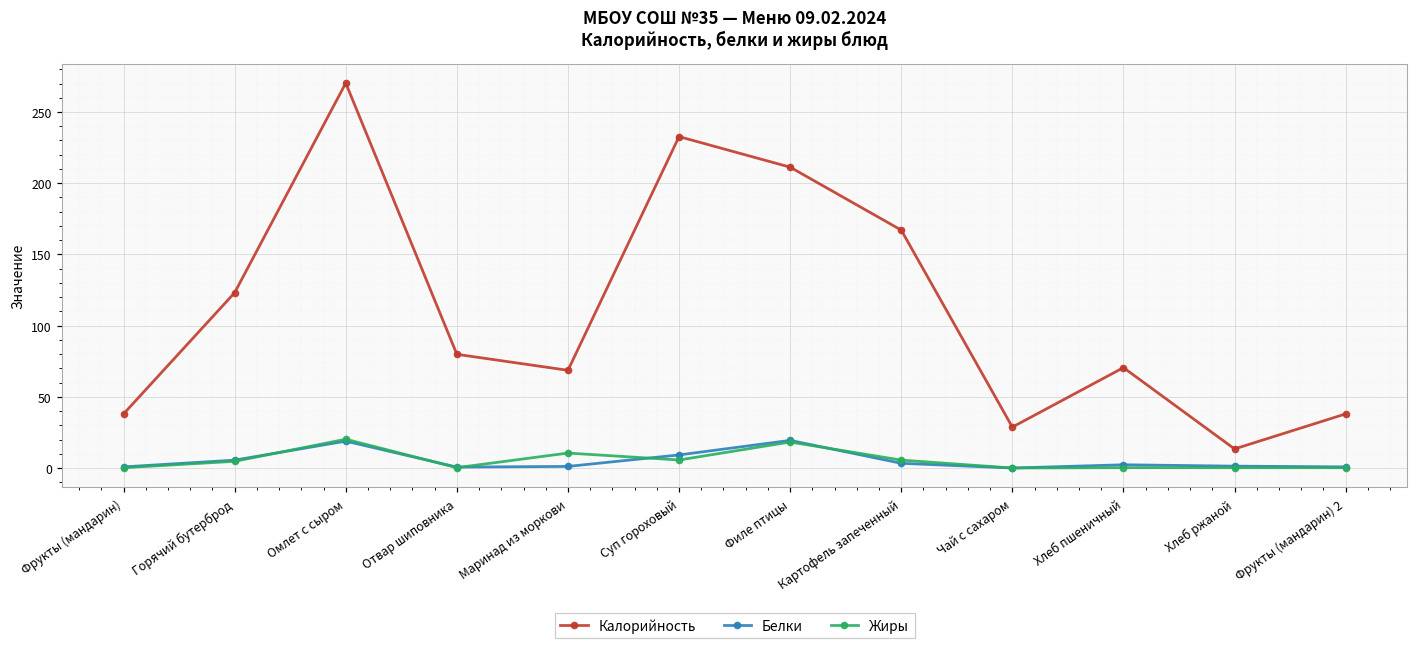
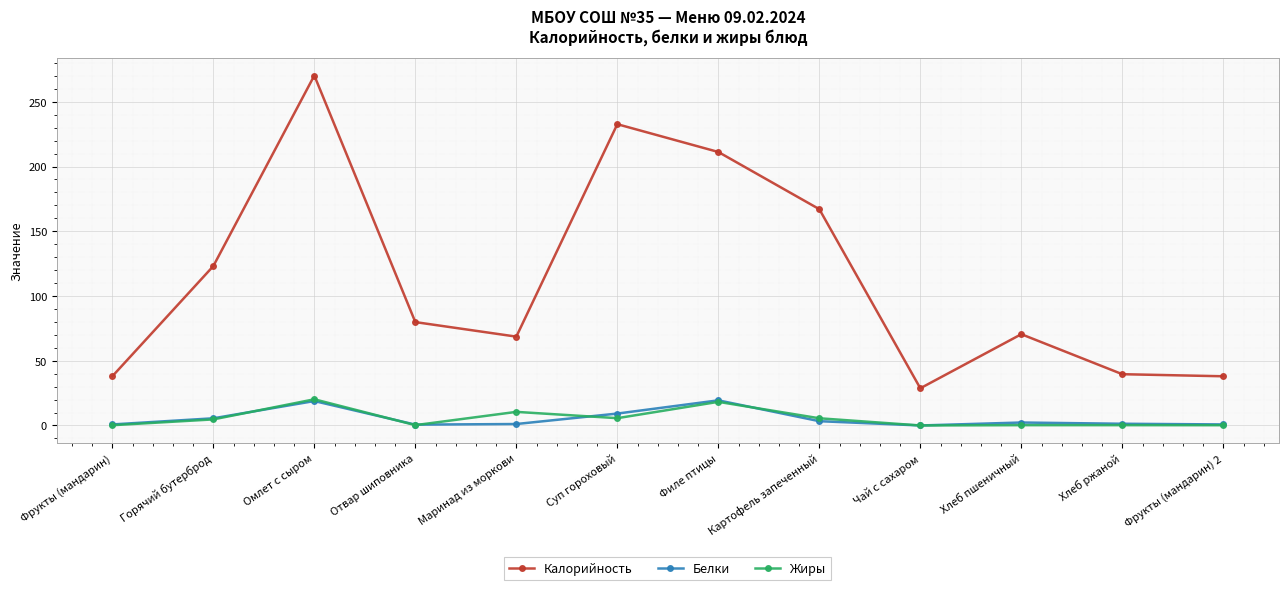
Калорийность, Хлеб ржаной: 13 -> 40
